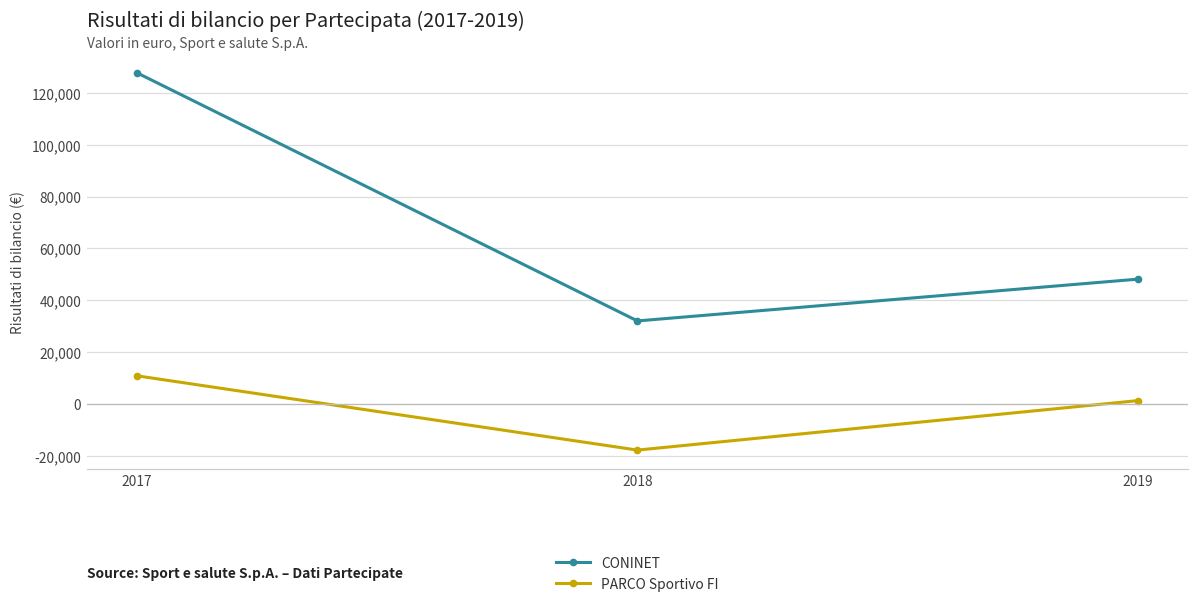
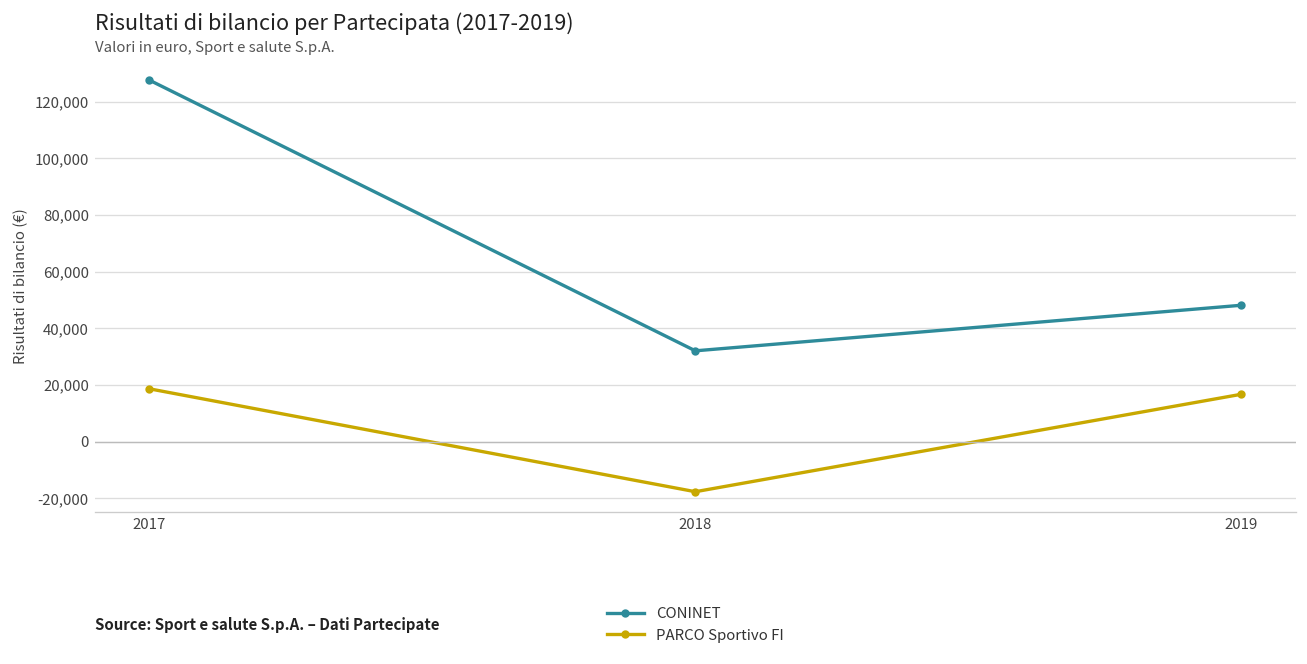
PARCO Sportivo FI, 2017: 11,000 -> 19,000
PARCO Sportivo FI, 2019: 1,000 -> 17,000
